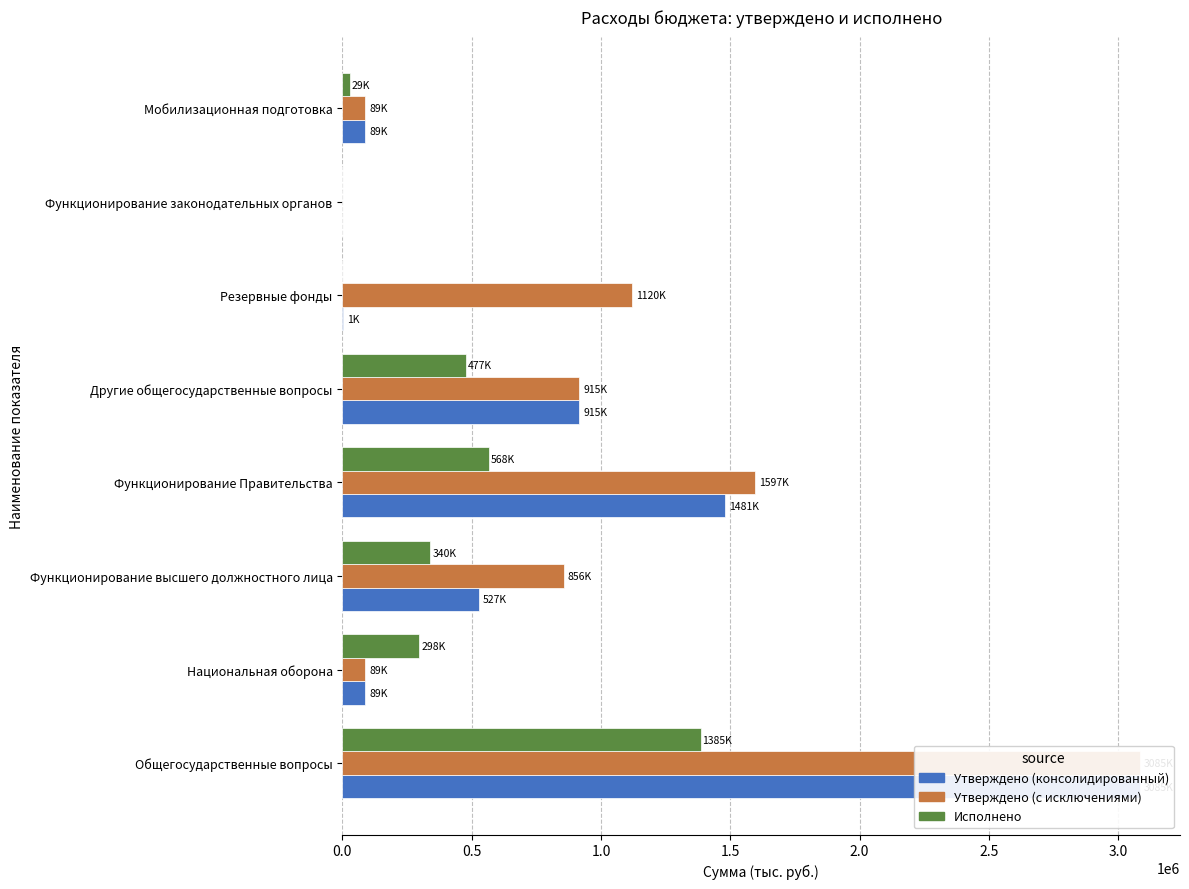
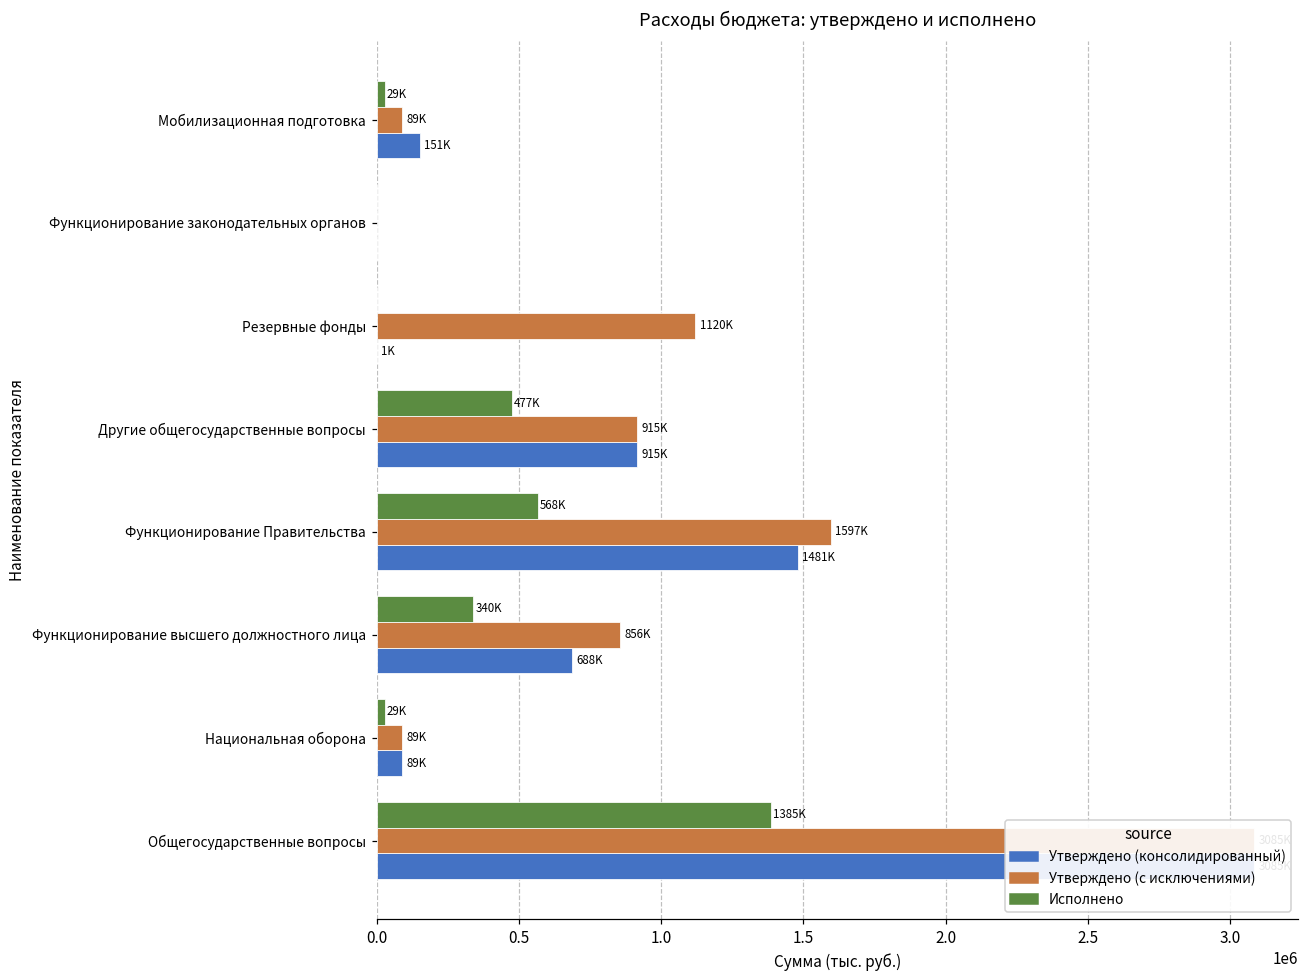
Утверждено (консолидированный), Мобилизационная подготовка: 89K -> 151K
Утверждено (консолидированный), Функционирование высшего должностного лица: 527K -> 688K
Исполнено, Национальная оборона: 298K -> 29K
